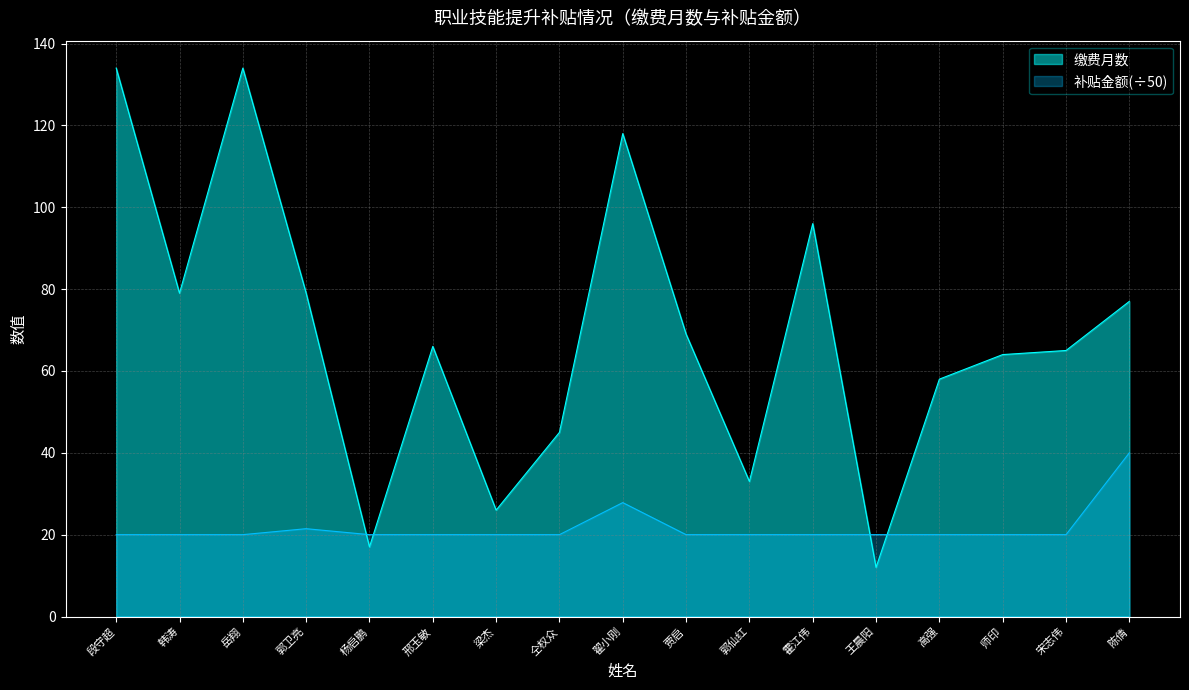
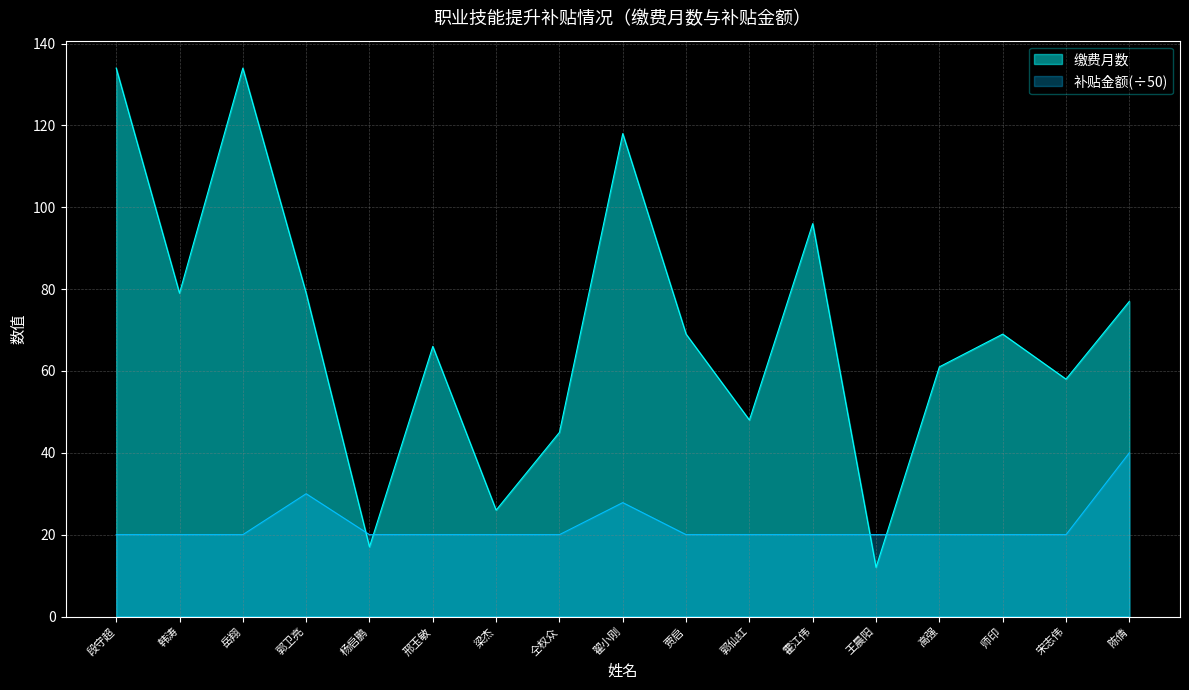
补贴金额(÷50), 郭卫亮: 21 -> 30
缴费月数, 郭仙红: 33 -> 48
缴费月数, 高强: 58 -> 61
缴费月数, 师印: 64 -> 69
缴费月数, 宋志伟: 65 -> 58
